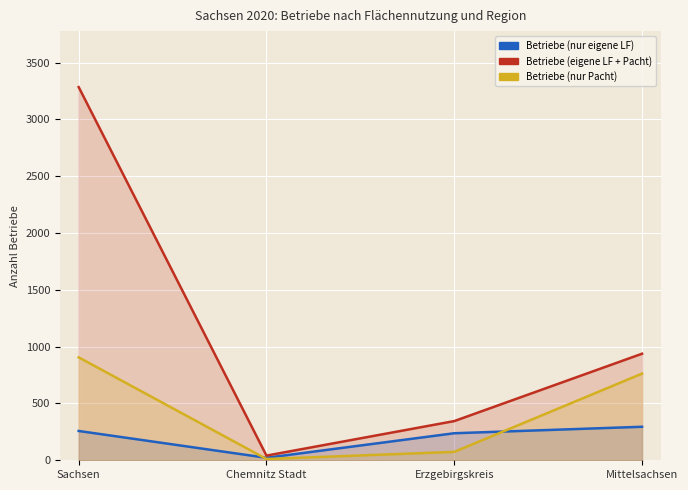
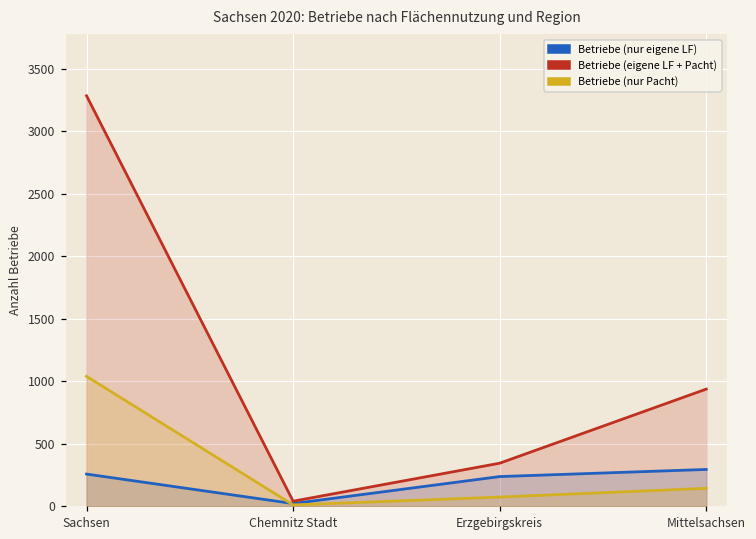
Betriebe (nur Pacht), Sachsen: 910 -> 1040
Betriebe (nur Pacht), Mittelsachsen: 760 -> 140
